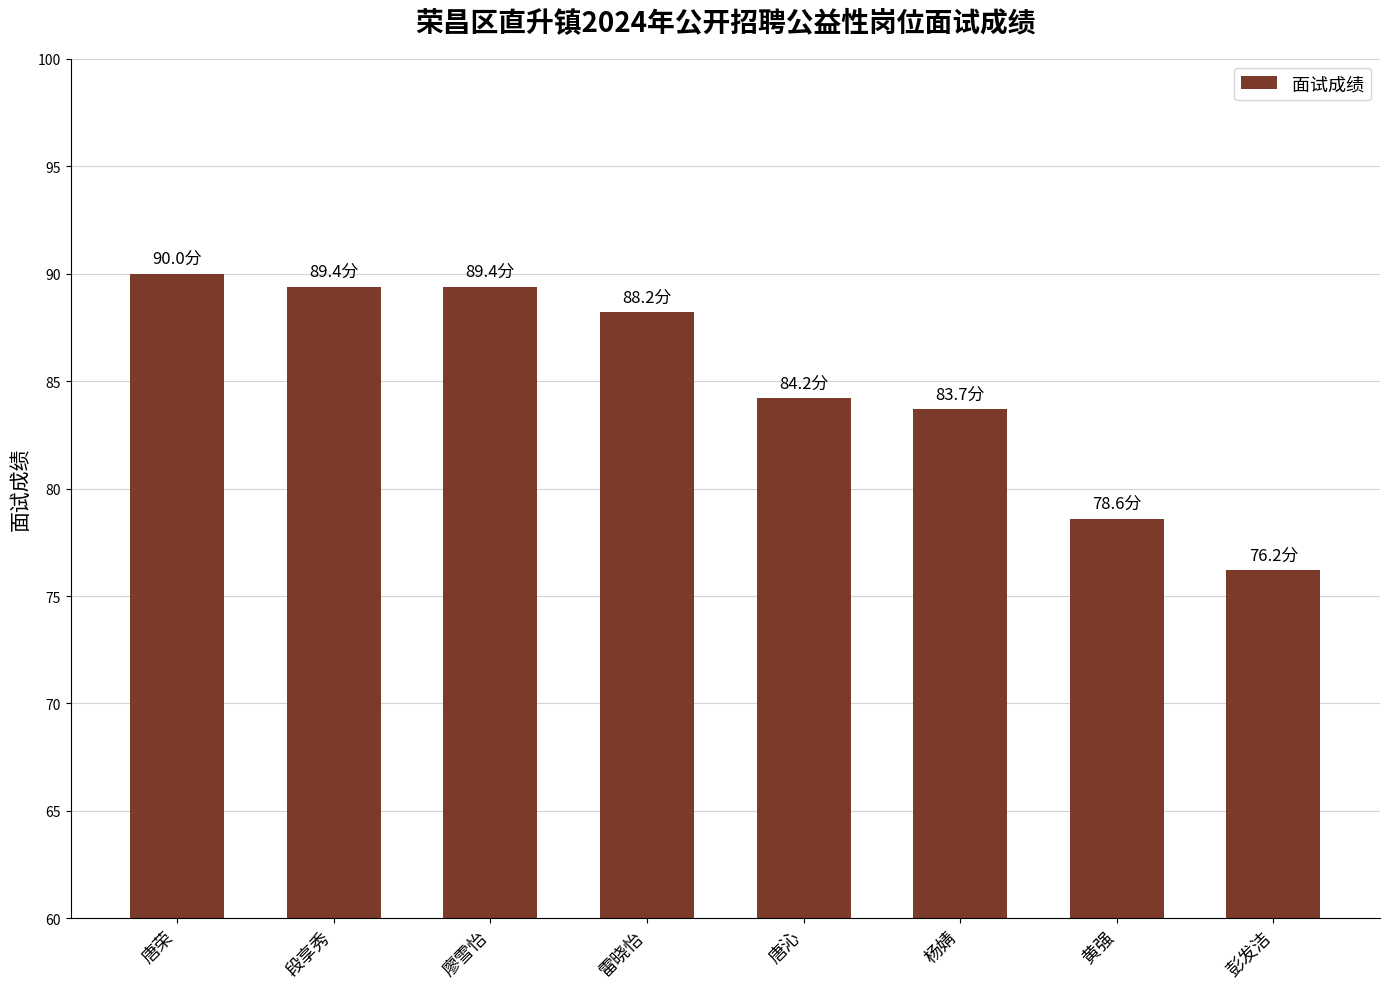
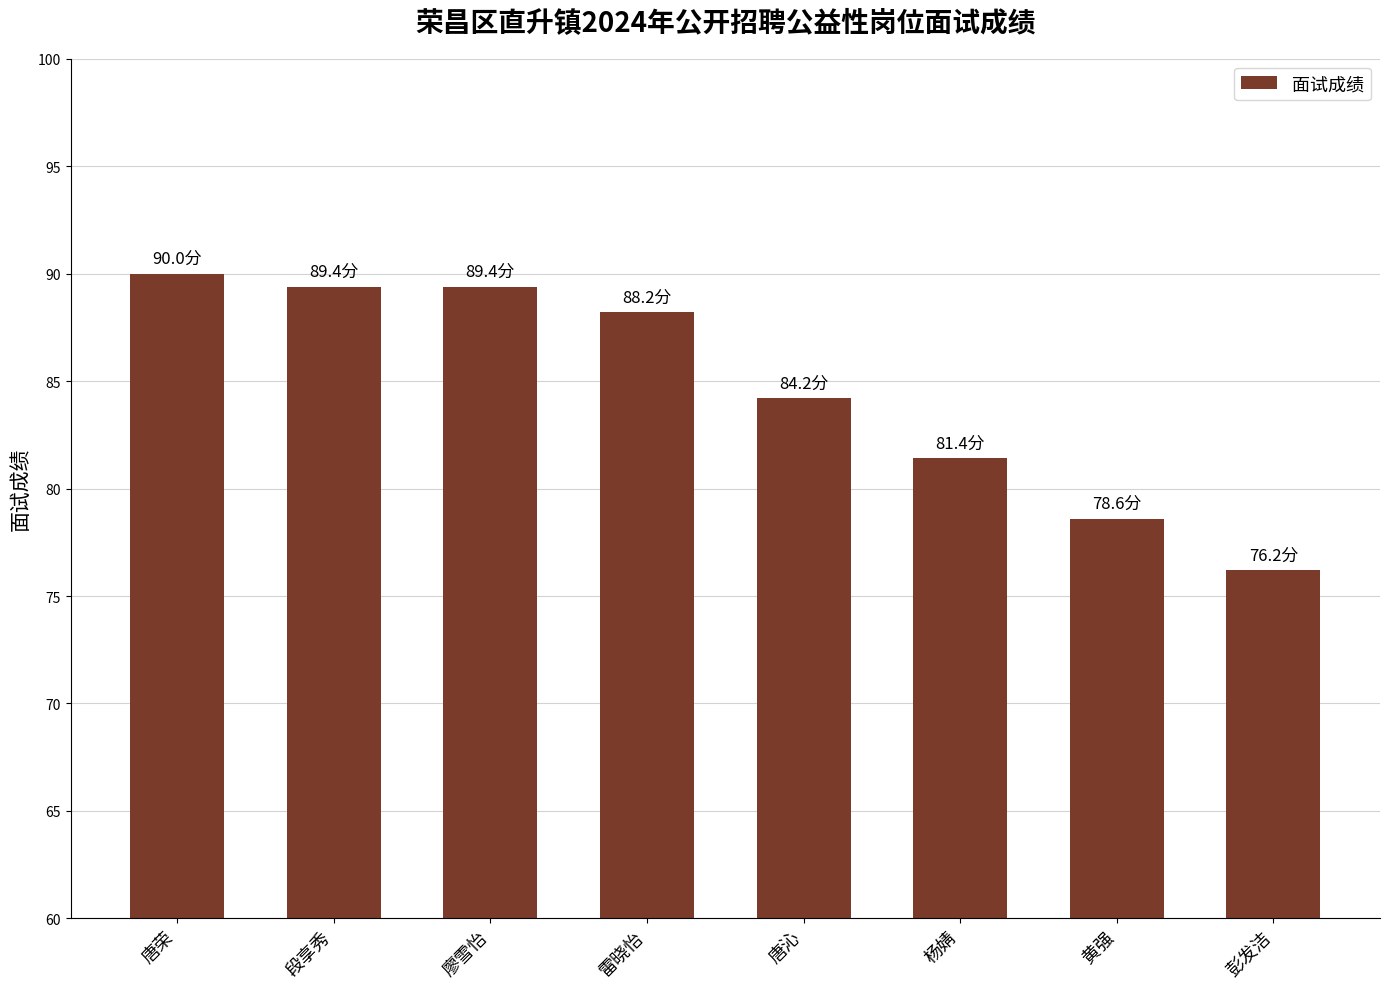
杨婧: 83.7分 -> 81.4分
